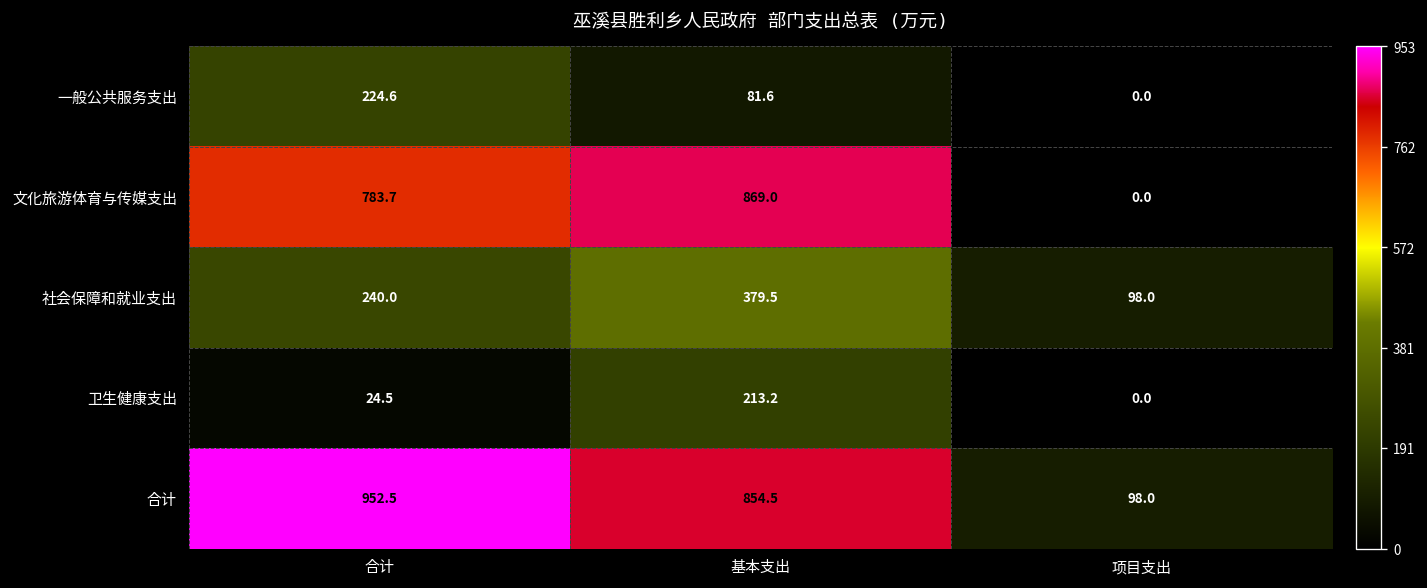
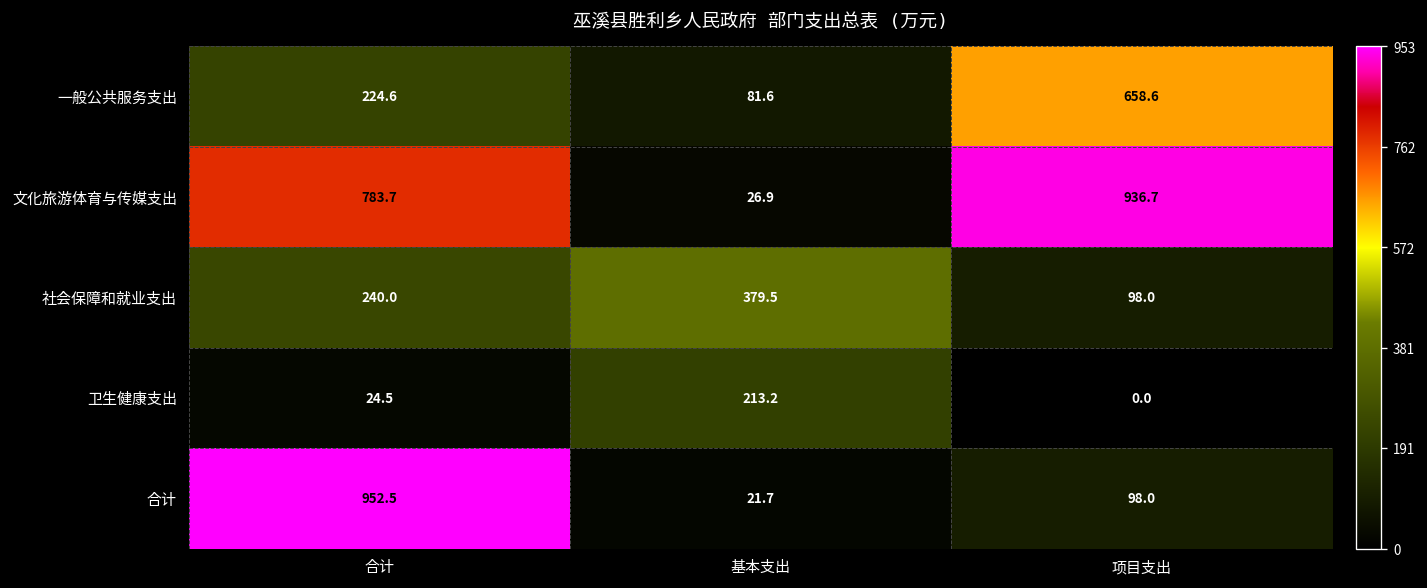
一般公共服务支出, 项目支出: 0.0 -> 658.6
文化旅游体育与传媒支出, 基本支出: 869.0 -> 26.9
文化旅游体育与传媒支出, 项目支出: 0.0 -> 936.7
合计, 基本支出: 854.5 -> 21.7
